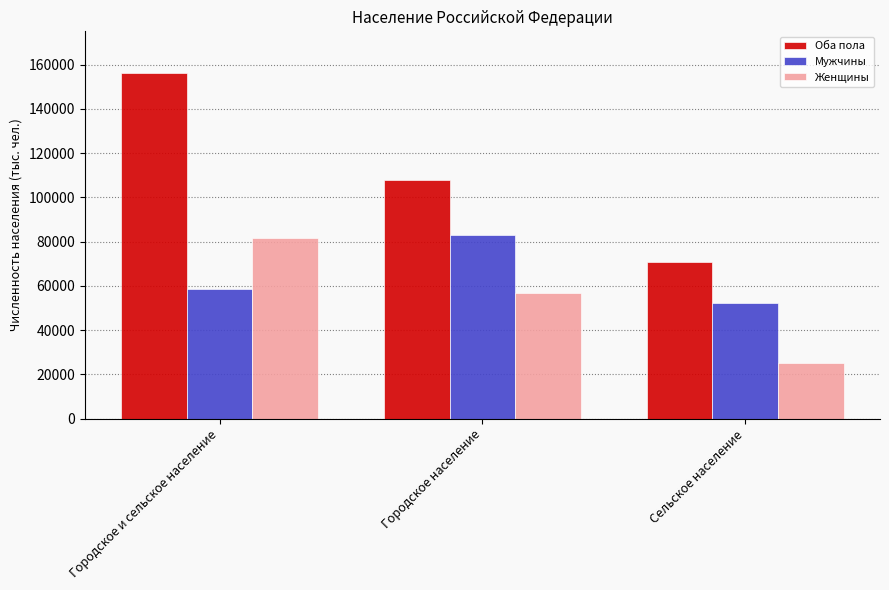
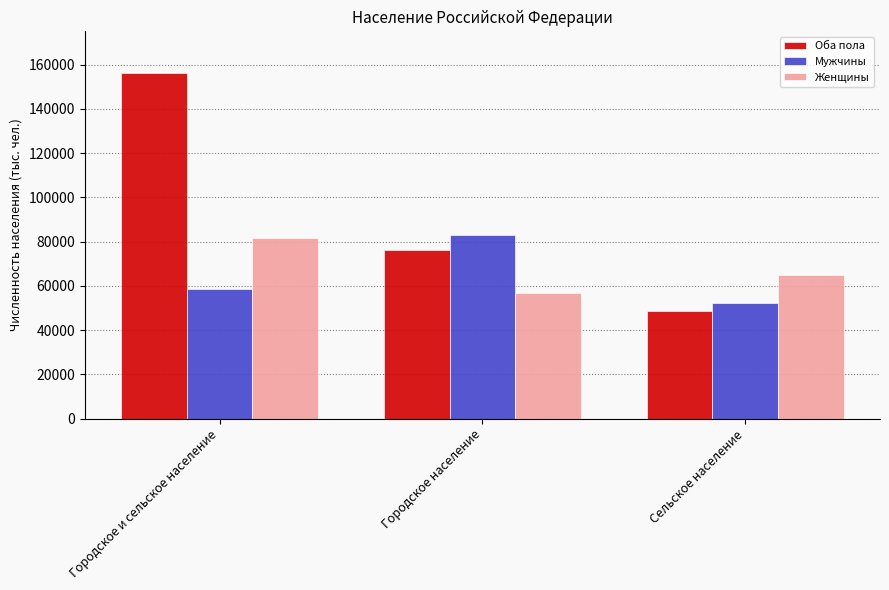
Оба пола, Городское население: 108000 -> 76000
Оба пола, Сельское население: 71000 -> 49000
Женщины, Сельское население: 25000 -> 65000
